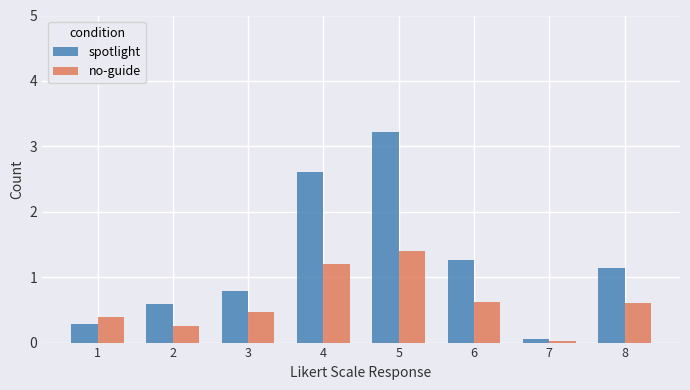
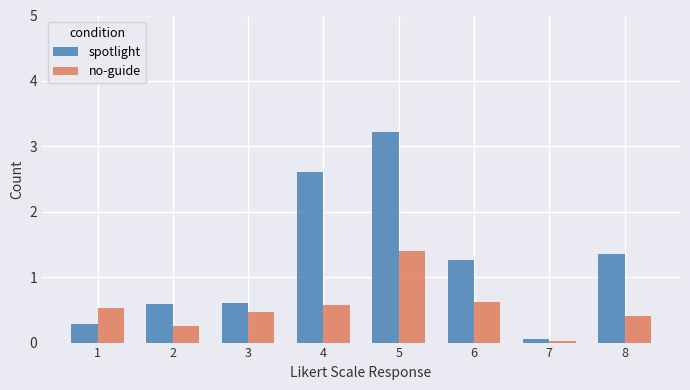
no-guide, 1: 0.4 -> 0.5
spotlight, 3: 0.8 -> 0.6
no-guide, 4: 1.2 -> 0.6
spotlight, 8: 1.1 -> 1.4
no-guide, 8: 0.6 -> 0.4
